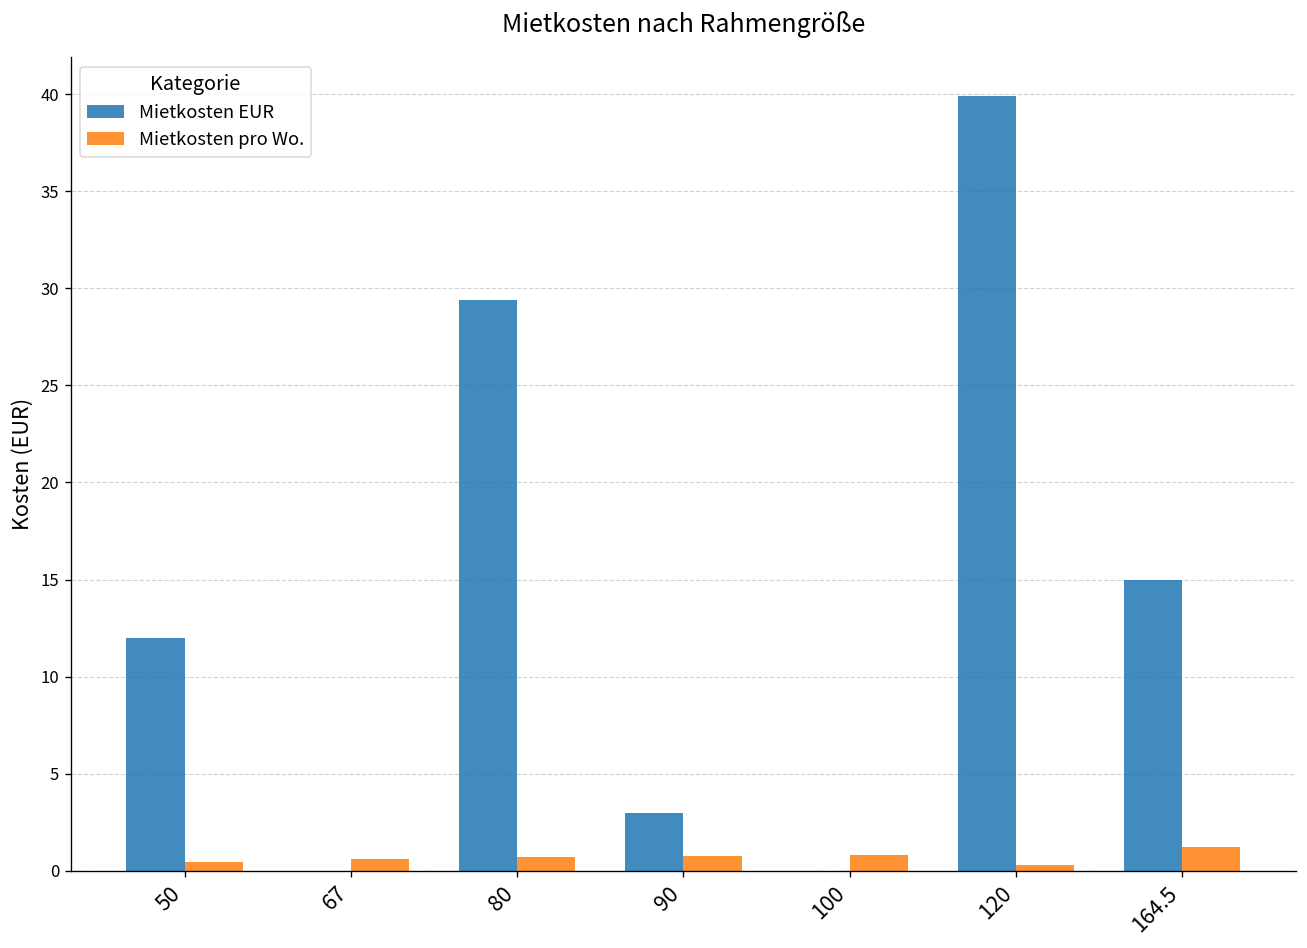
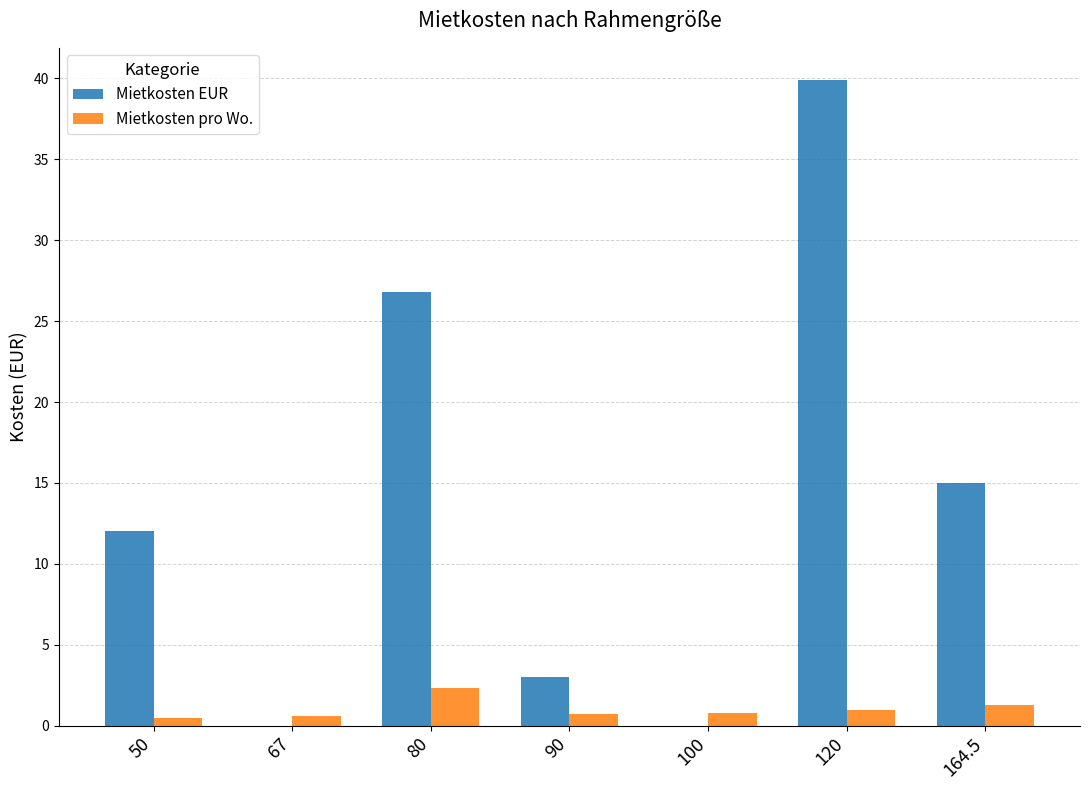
Mietkosten EUR, 80: 29.4 -> 26.8
Mietkosten pro Wo., 80: 0.7 -> 2.3
Mietkosten pro Wo., 120: 0.3 -> 1.0
